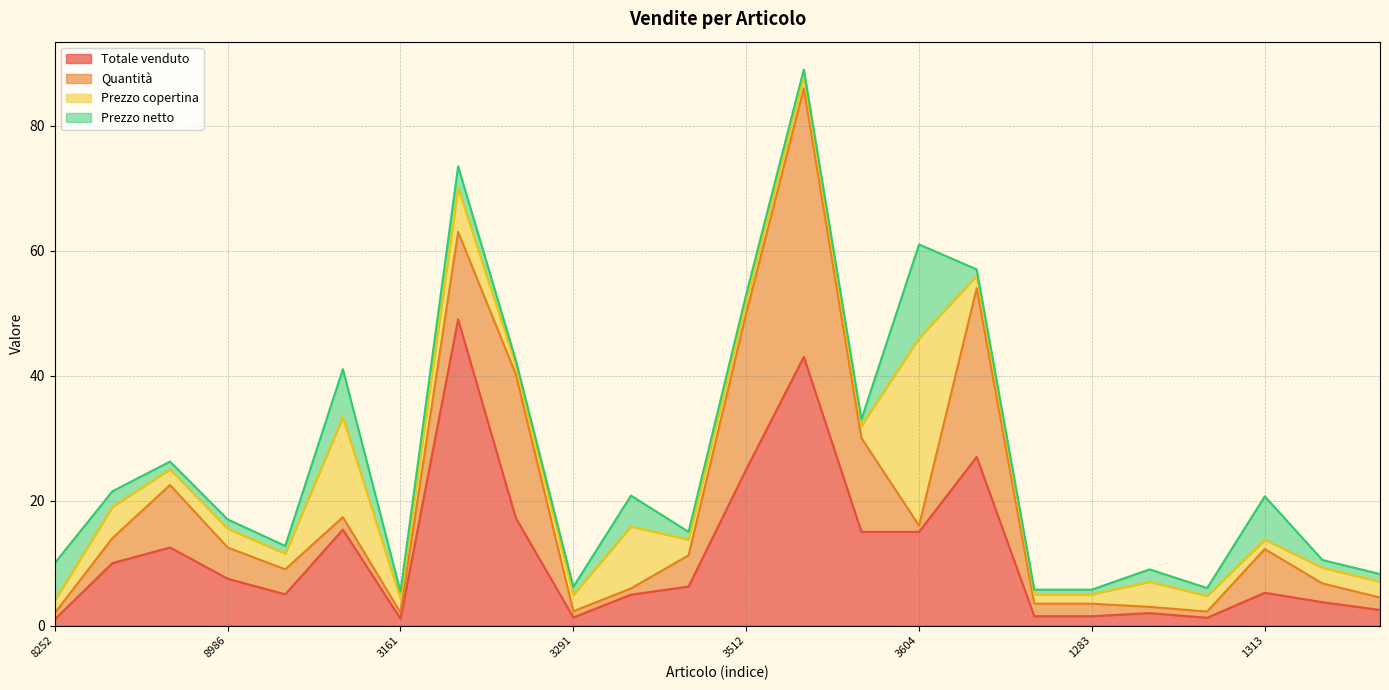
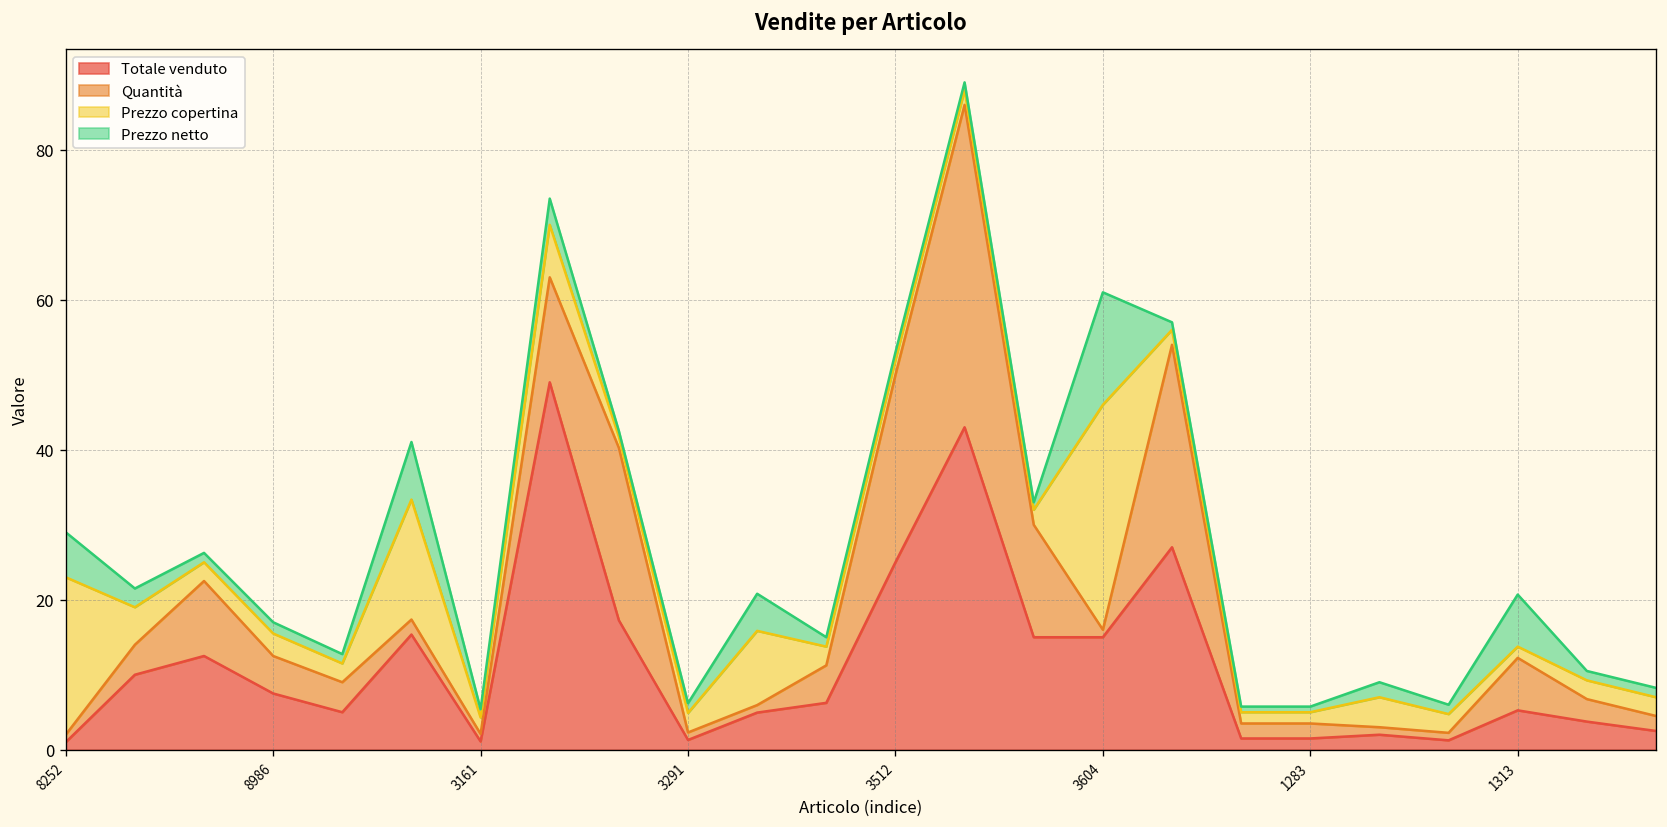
Prezzo copertina, 8252: 2 -> 21
